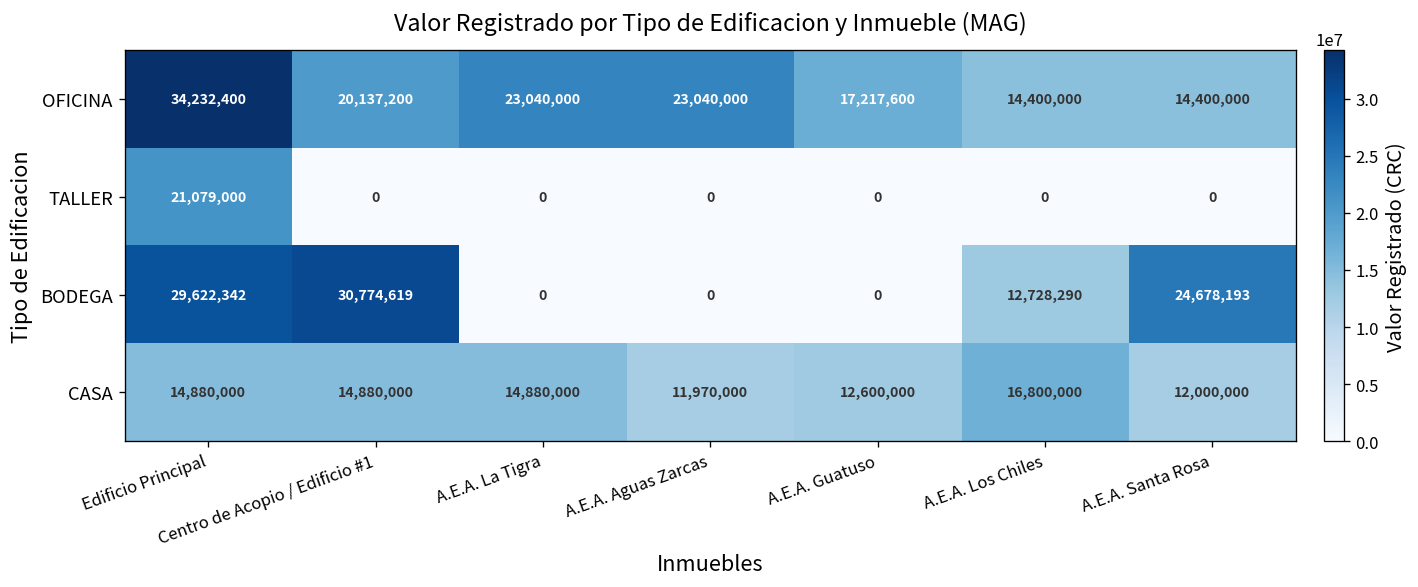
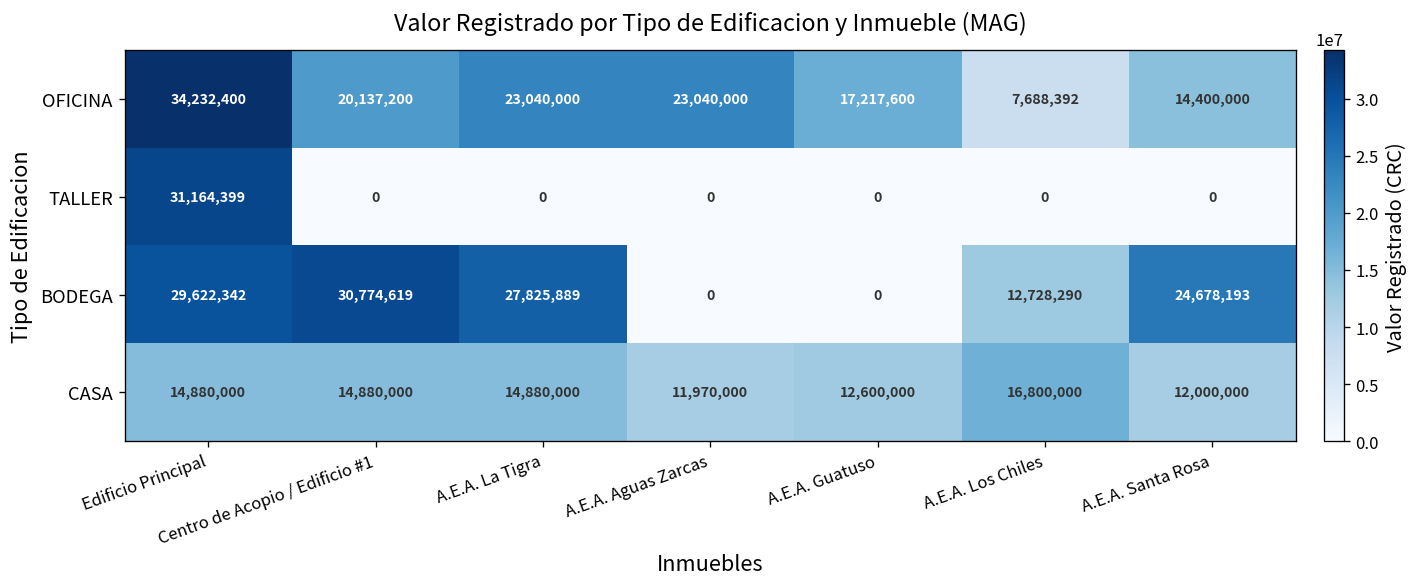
OFICINA, A.E.A. Los Chiles: 14,400,000 -> 7,688,392
TALLER, Edificio Principal: 21,079,000 -> 31,164,399
BODEGA, A.E.A. La Tigra: 0 -> 27,825,889
